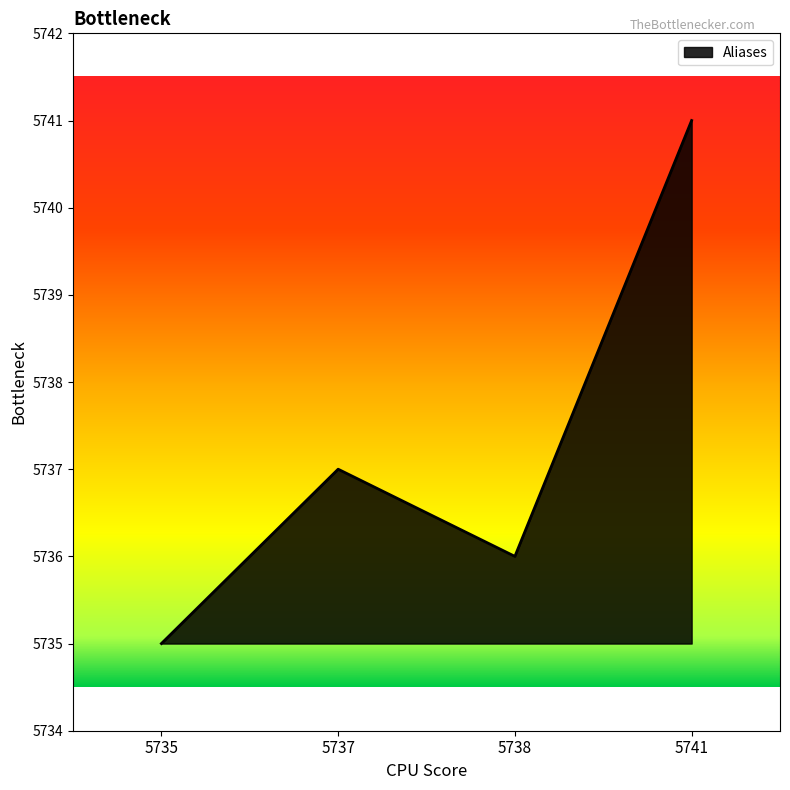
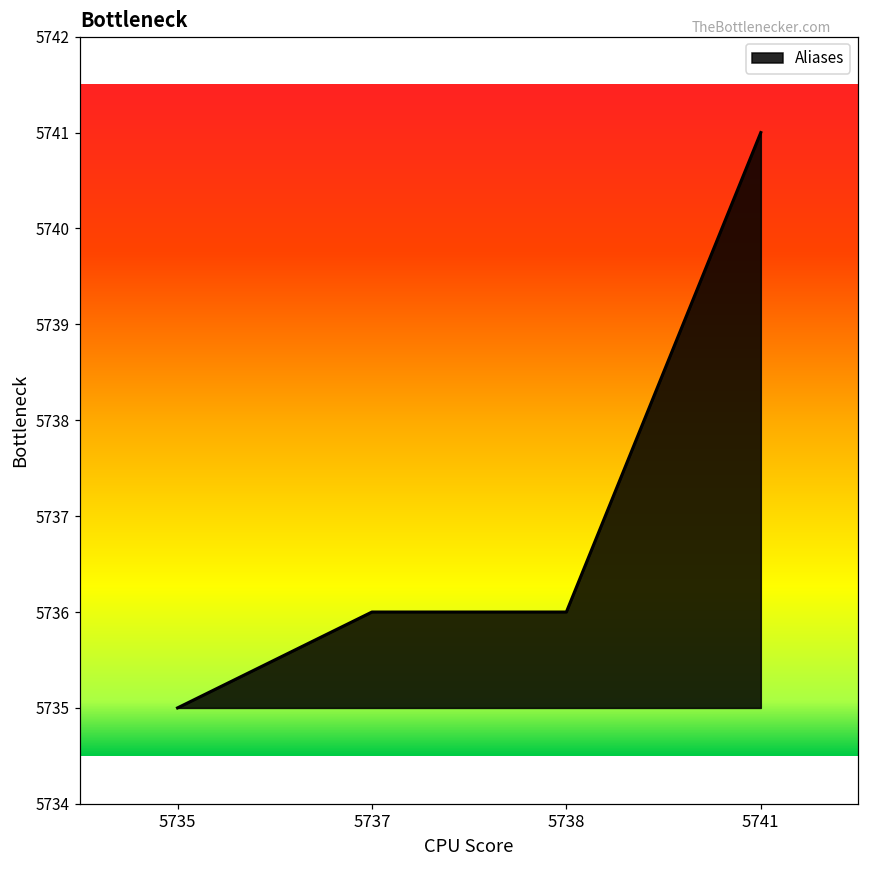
5737: 5737 -> 5736
